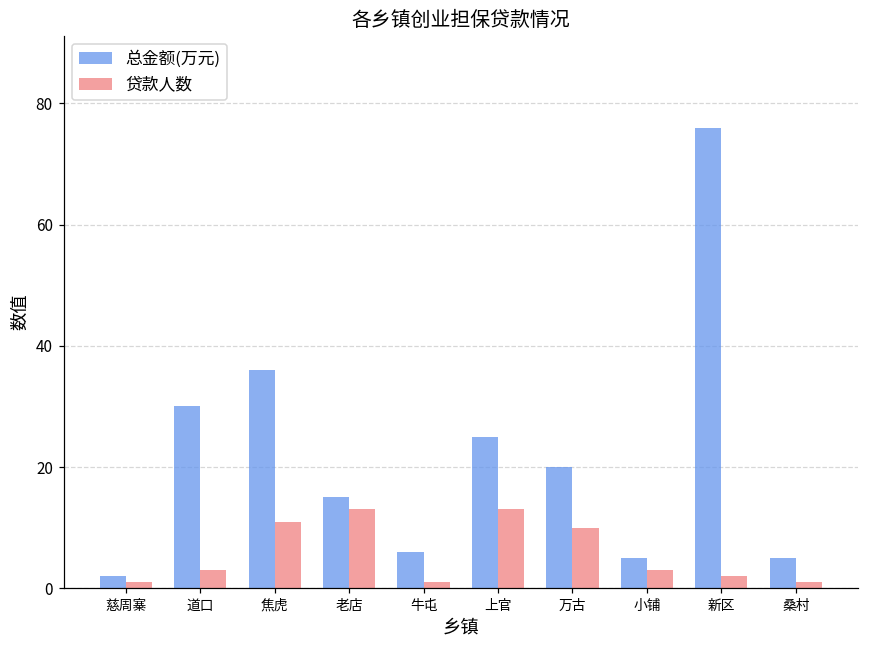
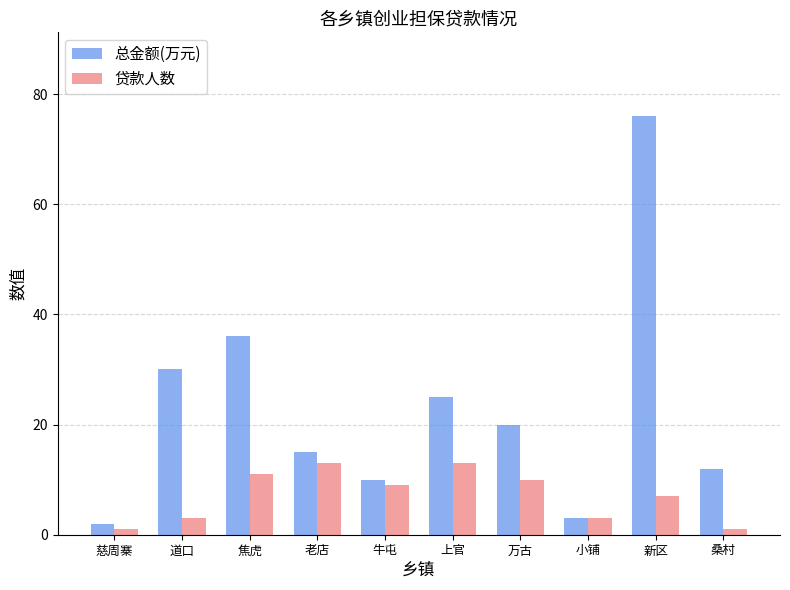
总金额(万元), 牛屯: 6 -> 10
贷款人数, 牛屯: 1 -> 9
总金额(万元), 小铺: 5 -> 3
贷款人数, 新区: 2 -> 7
总金额(万元), 桑村: 5 -> 12
